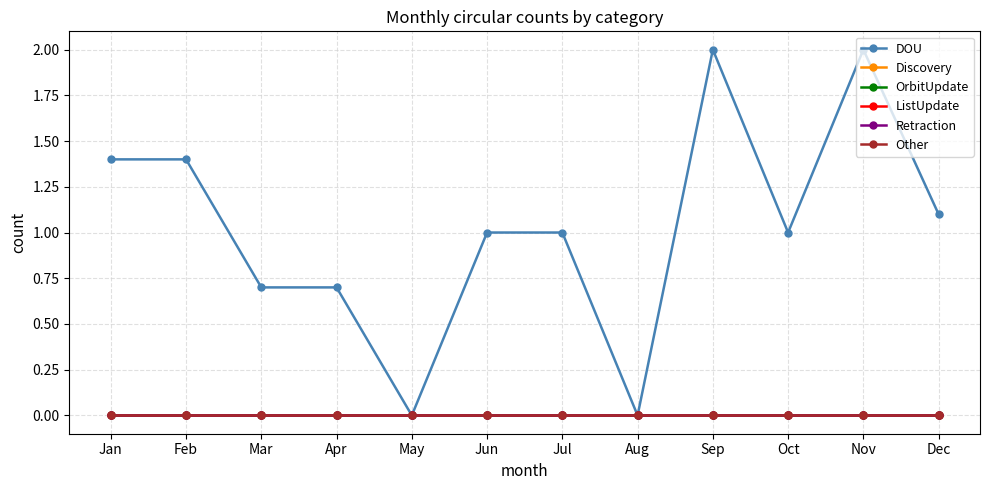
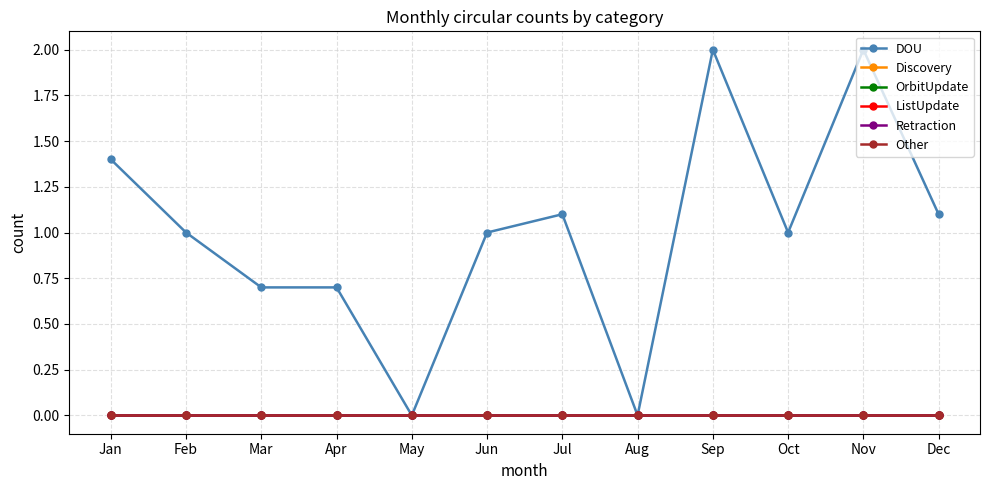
DOU, Feb: 1.4 -> 1.0
DOU, Jul: 1.0 -> 1.1
